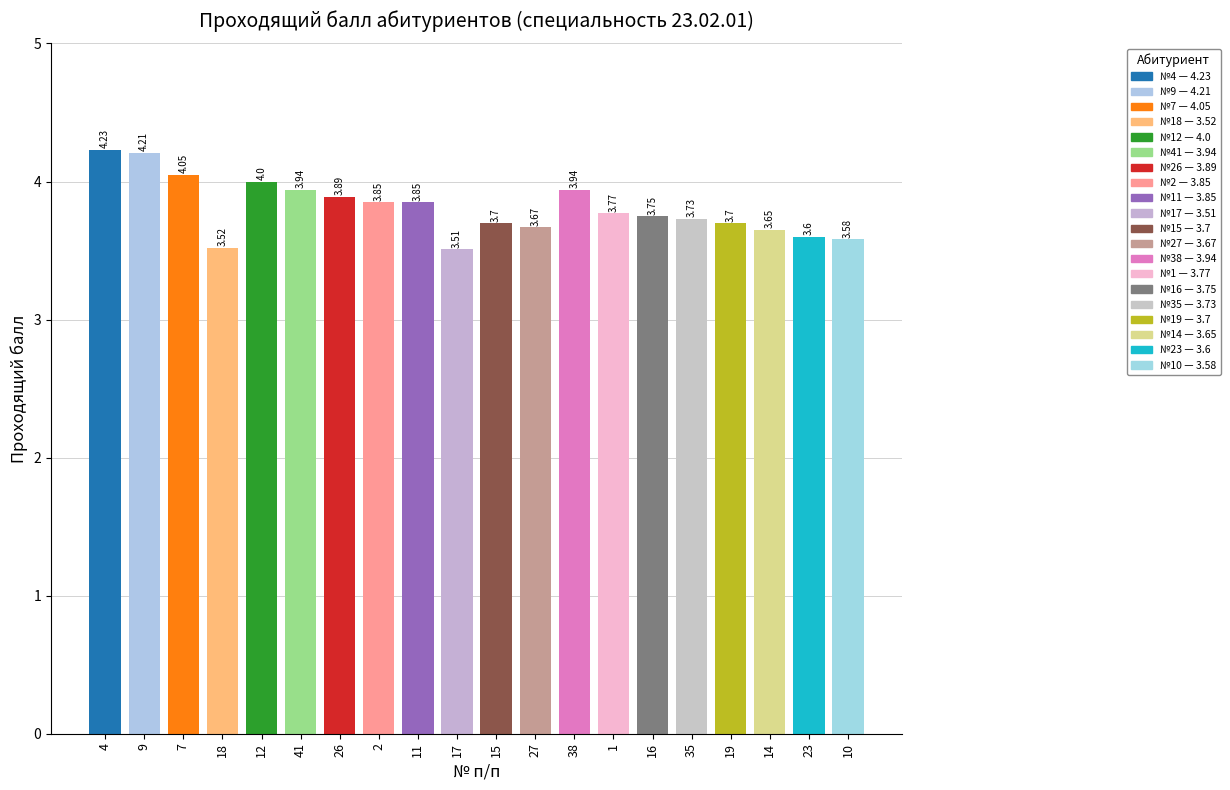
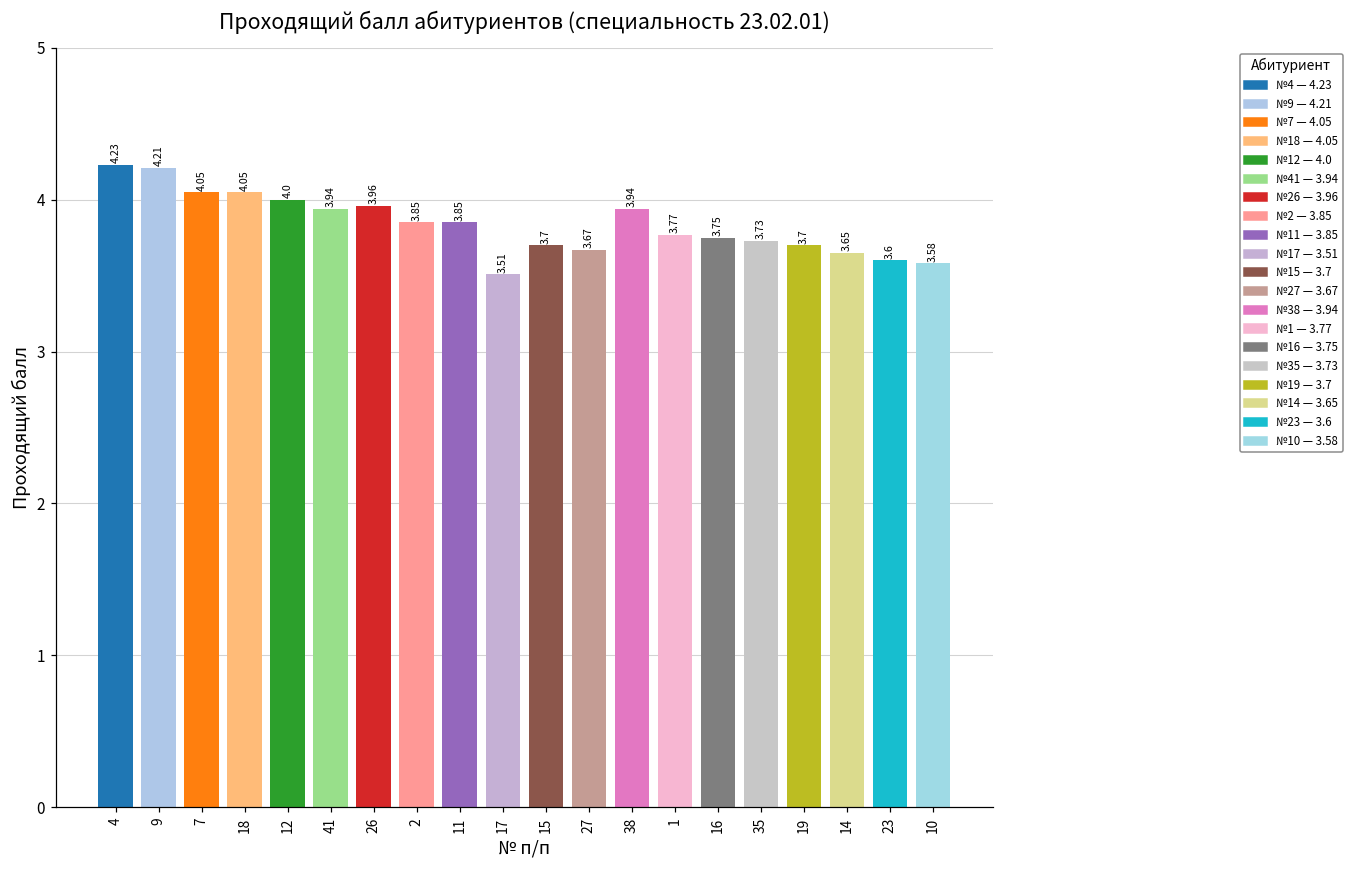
18: 3.52 -> 4.05
26: 3.89 -> 3.96
